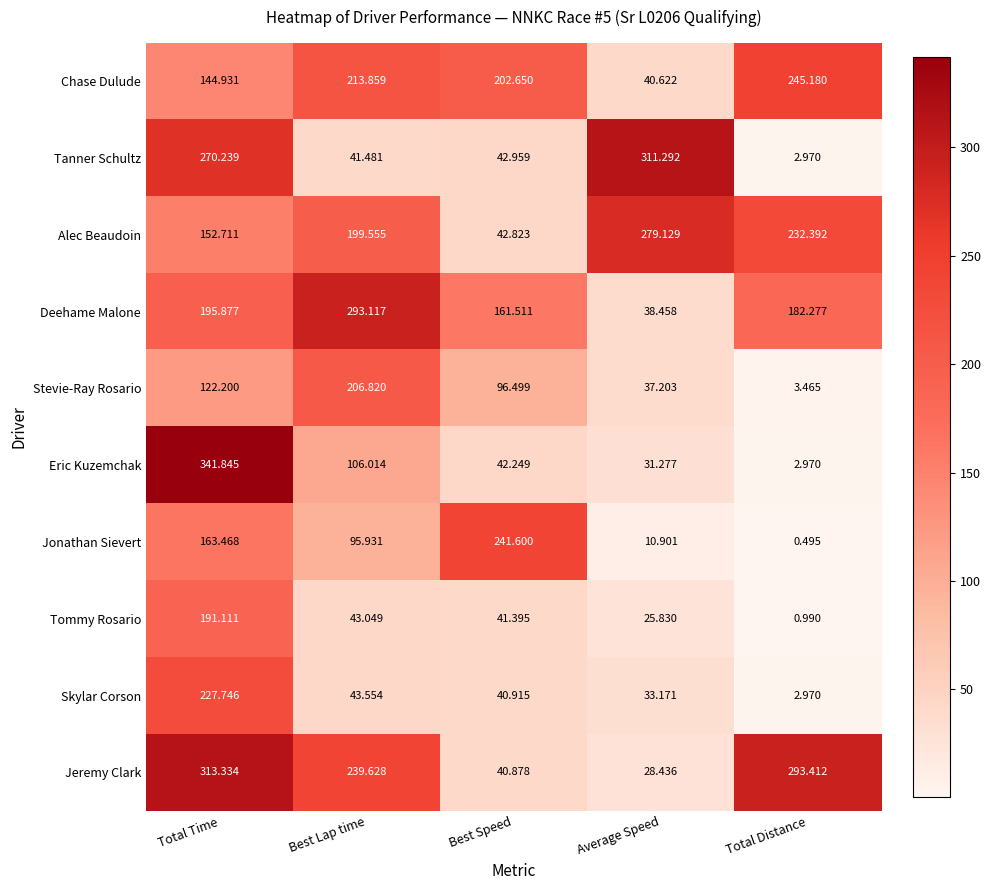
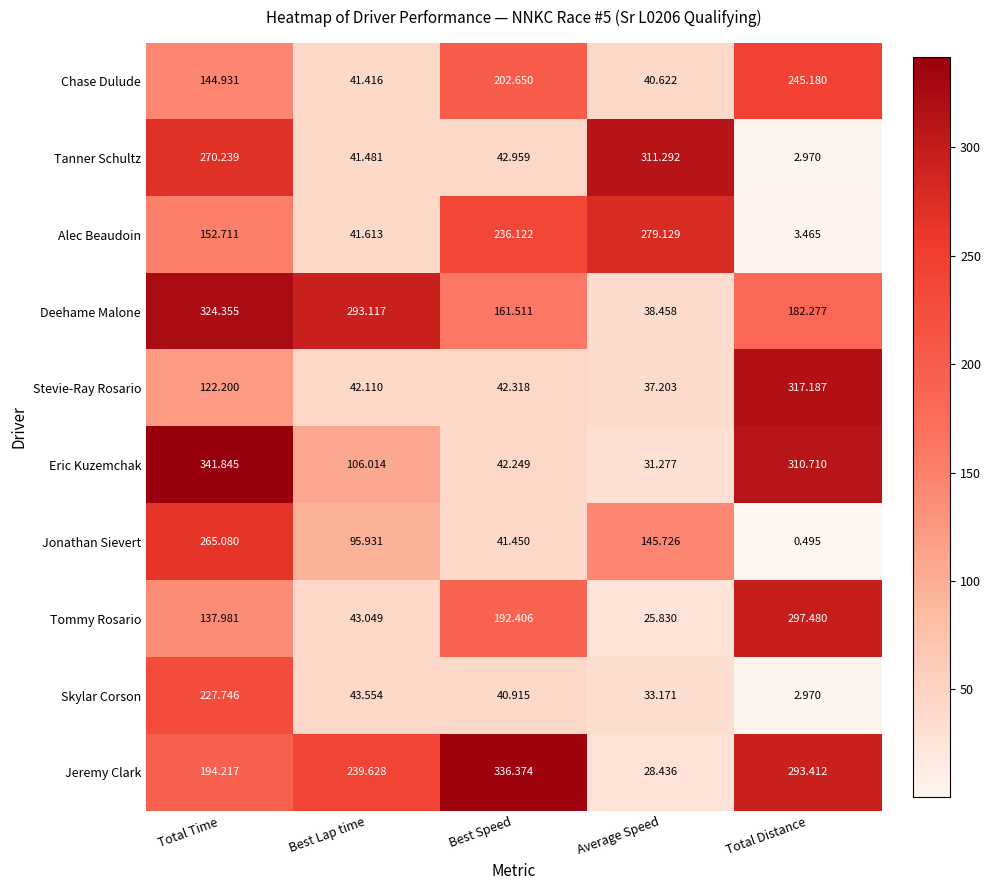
Chase Dulude, Best Lap time: 213.859 -> 41.416
Alec Beaudoin, Best Lap time: 199.555 -> 41.613
Alec Beaudoin, Best Speed: 42.823 -> 236.122
Alec Beaudoin, Total Distance: 232.392 -> 3.465
Deehame Malone, Total Time: 195.877 -> 324.355
Stevie-Ray Rosario, Best Lap time: 206.820 -> 42.110
Stevie-Ray Rosario, Best Speed: 96.499 -> 42.318
Stevie-Ray Rosario, Total Distance: 3.465 -> 317.187
Eric Kuzemchak, Total Distance: 2.970 -> 310.710
Jonathan Sievert, Total Time: 163.468 -> 265.080
Jonathan Sievert, Best Speed: 241.600 -> 41.450
Jonathan Sievert, Average Speed: 10.901 -> 145.726
Tommy Rosario, Total Time: 191.111 -> 137.981
Tommy Rosario, Best Speed: 41.395 -> 192.406
Tommy Rosario, Total Distance: 0.990 -> 297.480
Jeremy Clark, Total Time: 313.334 -> 194.217
Jeremy Clark, Best Speed: 40.878 -> 336.374
